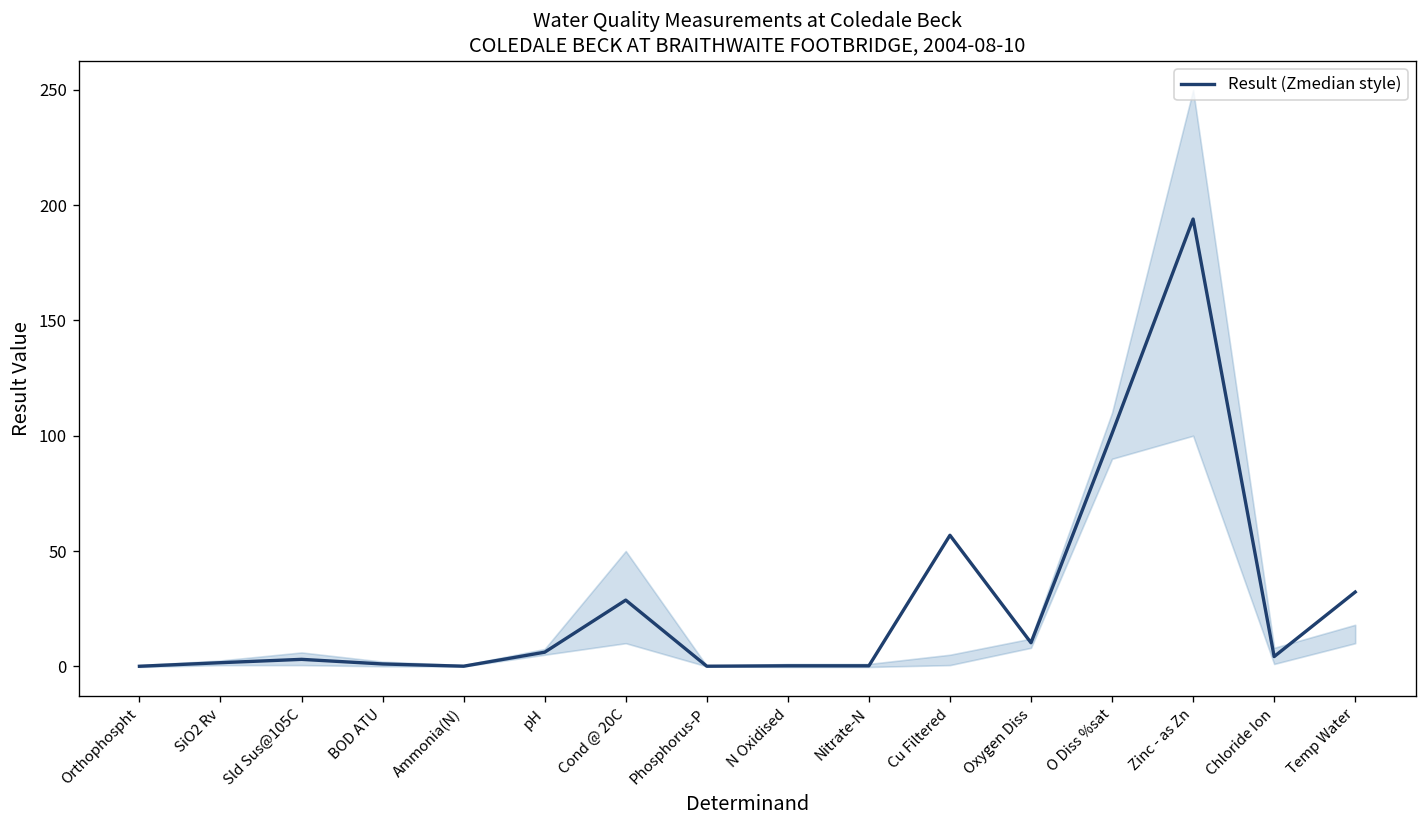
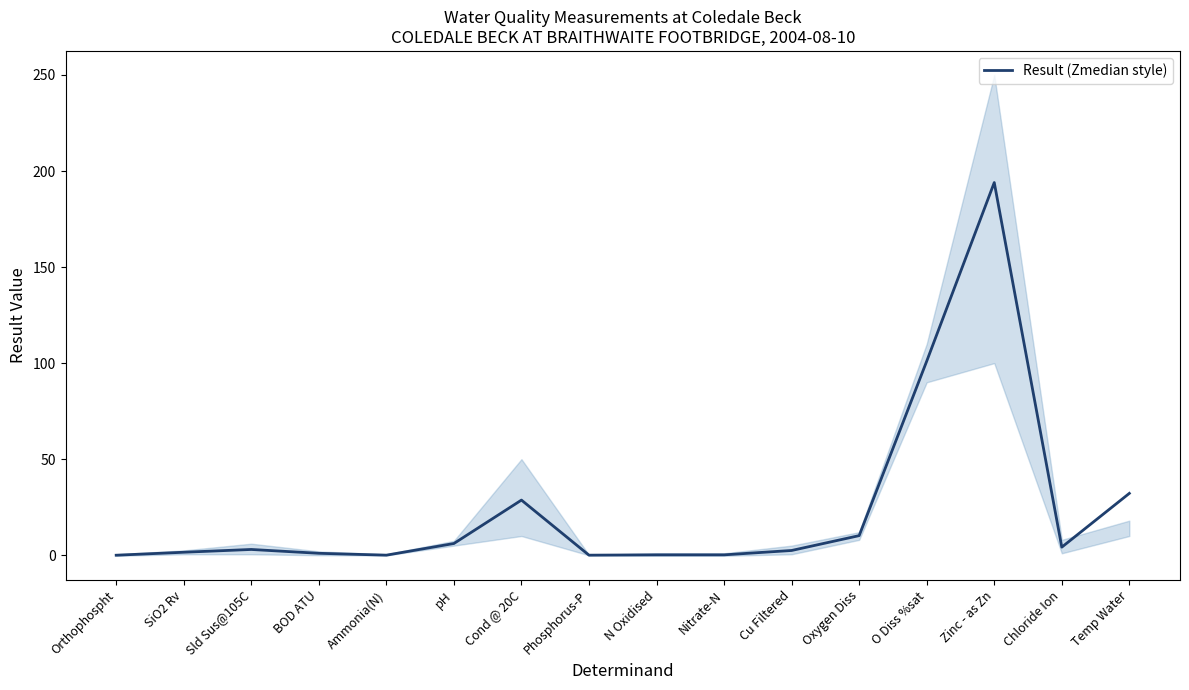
Result (Zmedian style), Cu Filtered: 57 -> 2
